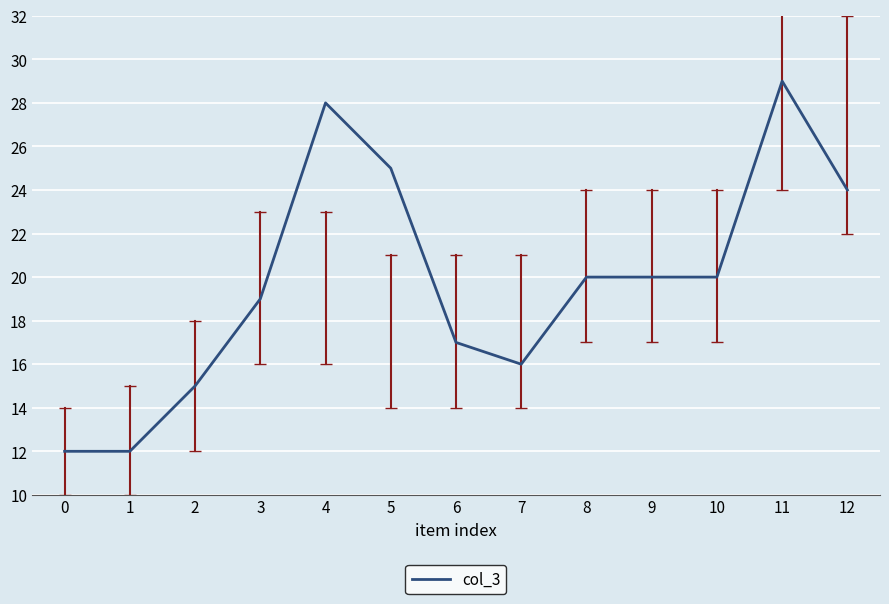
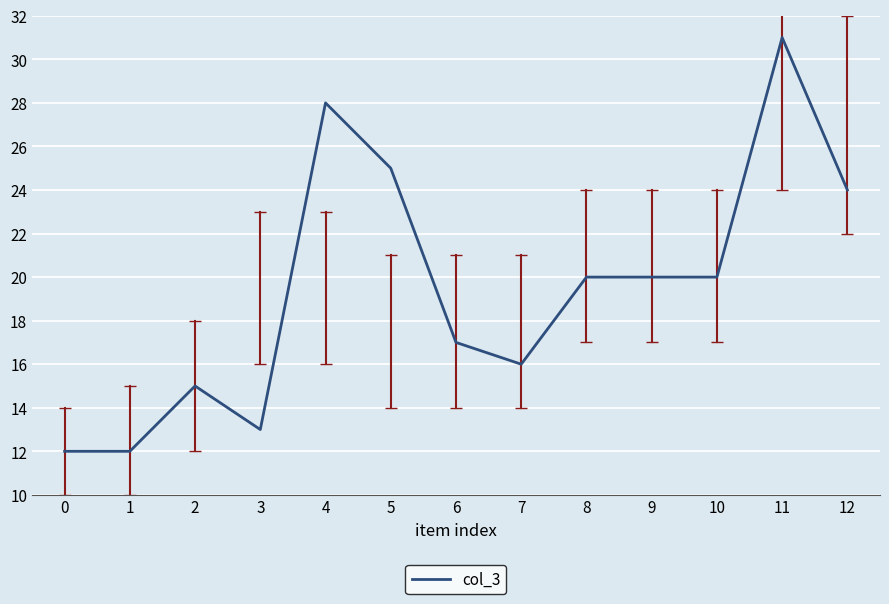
col_3, 3: 19 -> 13
col_3, 11: 29 -> 31
